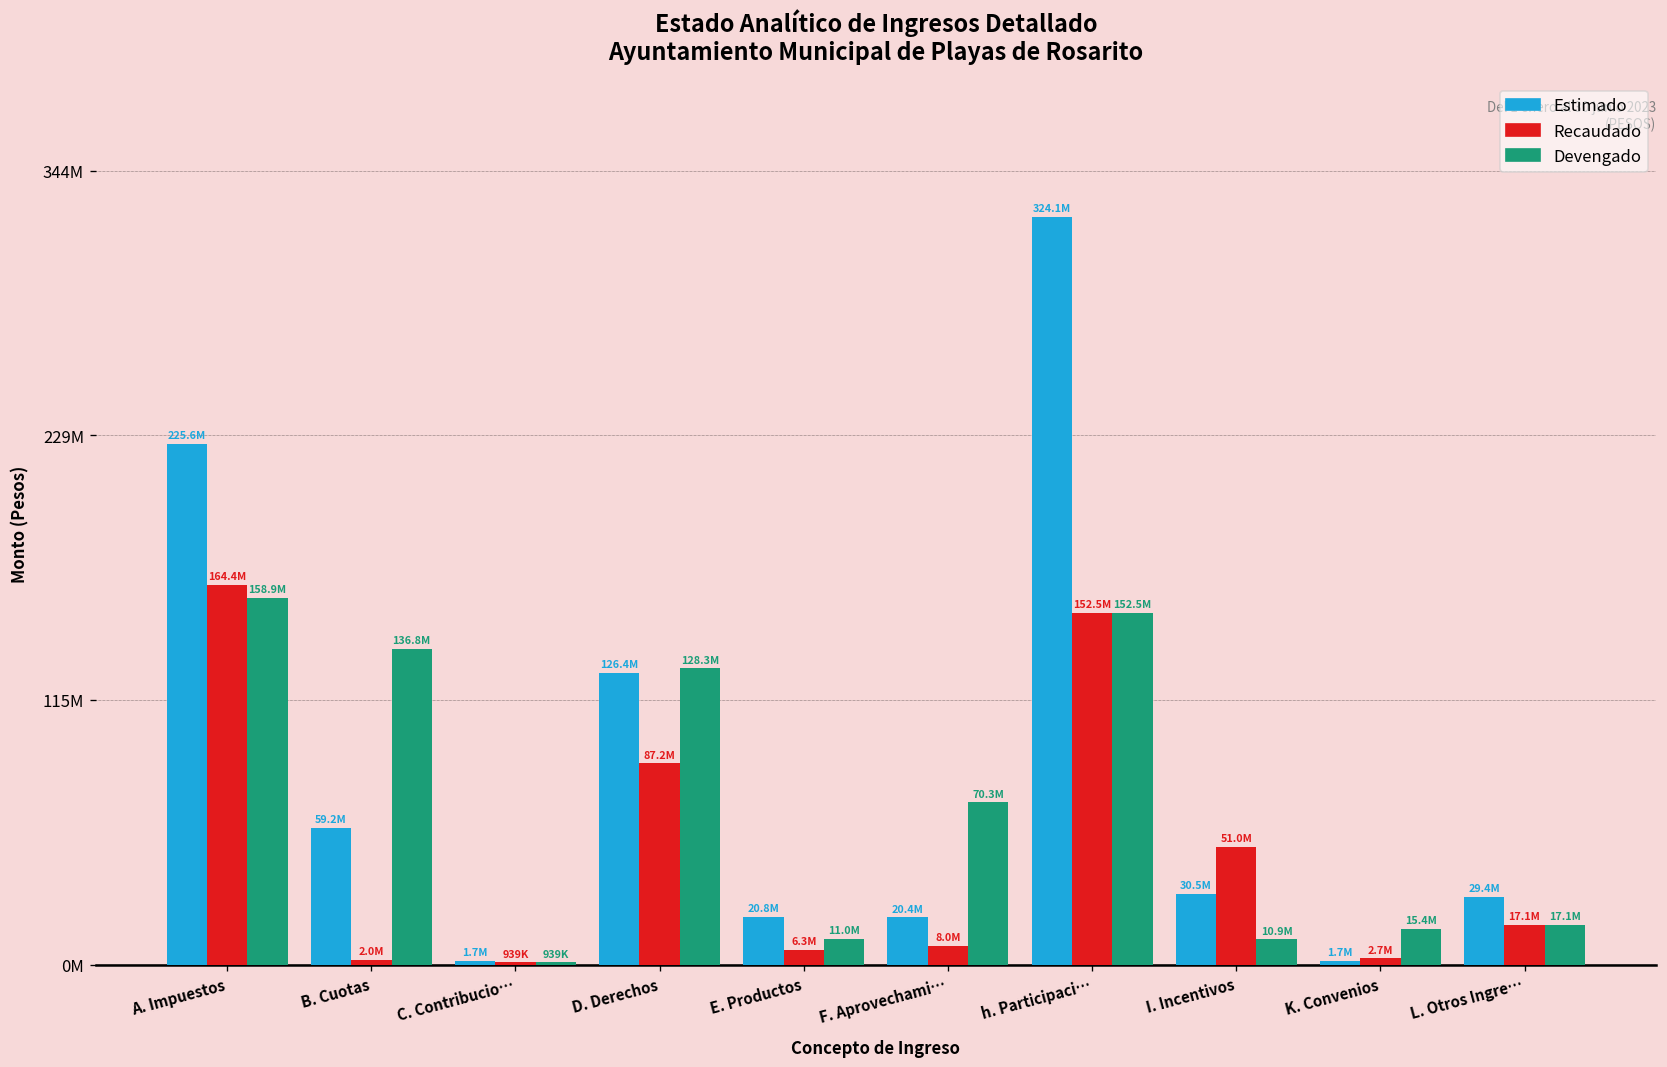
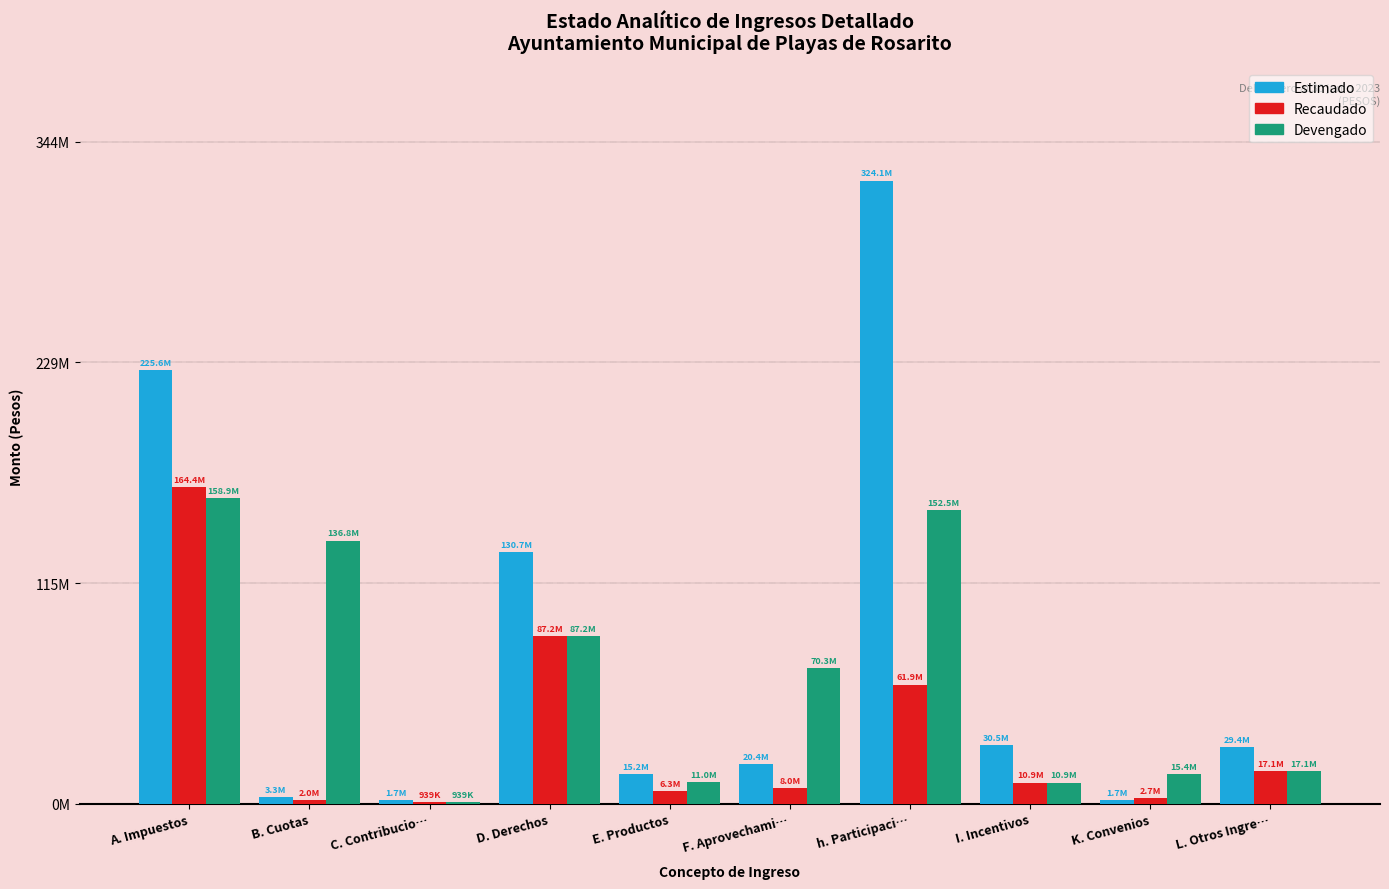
Estimado, B. Cuotas: 59.2M -> 3.3M
Estimado, D. Derechos: 126.4M -> 130.7M
Devengado, D. Derechos: 128.3M -> 87.2M
Estimado, E. Productos: 20.8M -> 15.2M
Recaudado, h. Participaci…: 152.5M -> 61.9M
Recaudado, I. Incentivos: 51.0M -> 10.9M
